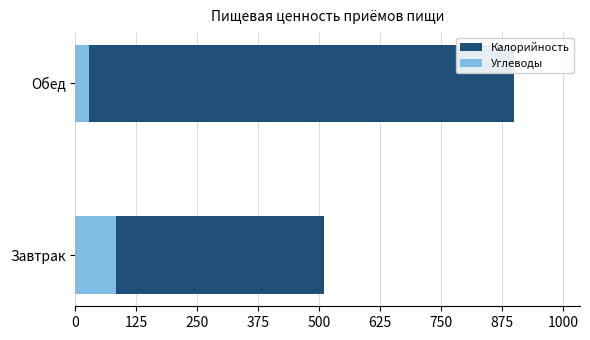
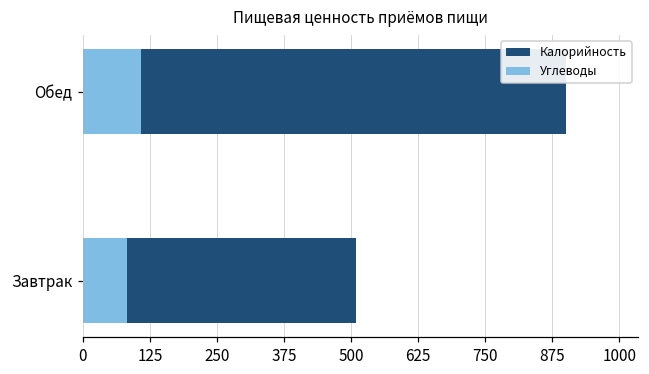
Углеводы, Обед: 30 -> 110
